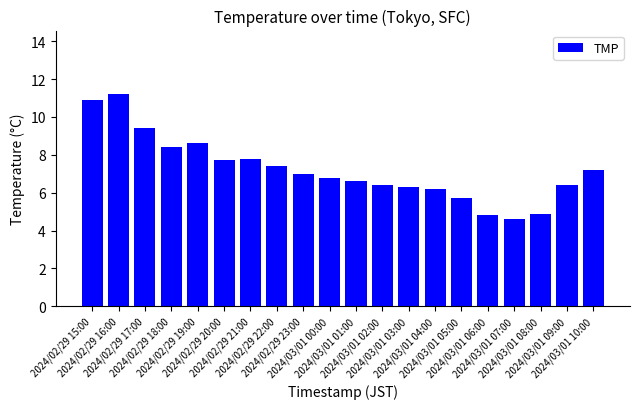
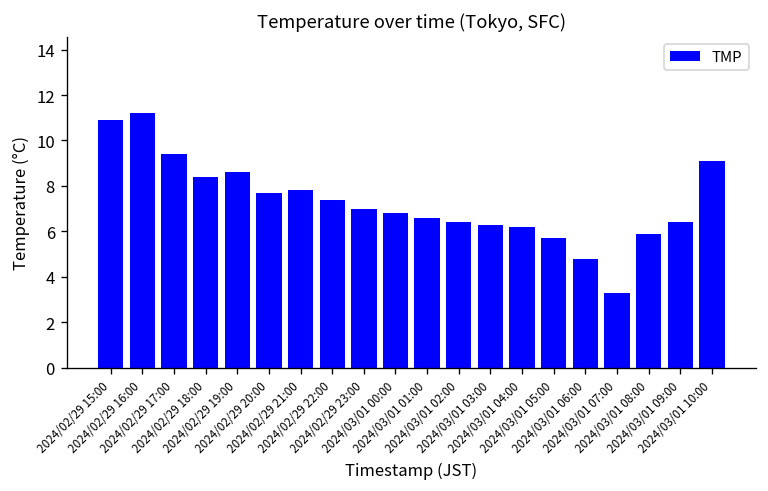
2024/03/01 07:00: 4.6 -> 3.3
2024/03/01 08:00: 4.9 -> 5.9
2024/03/01 10:00: 7.2 -> 9.1
